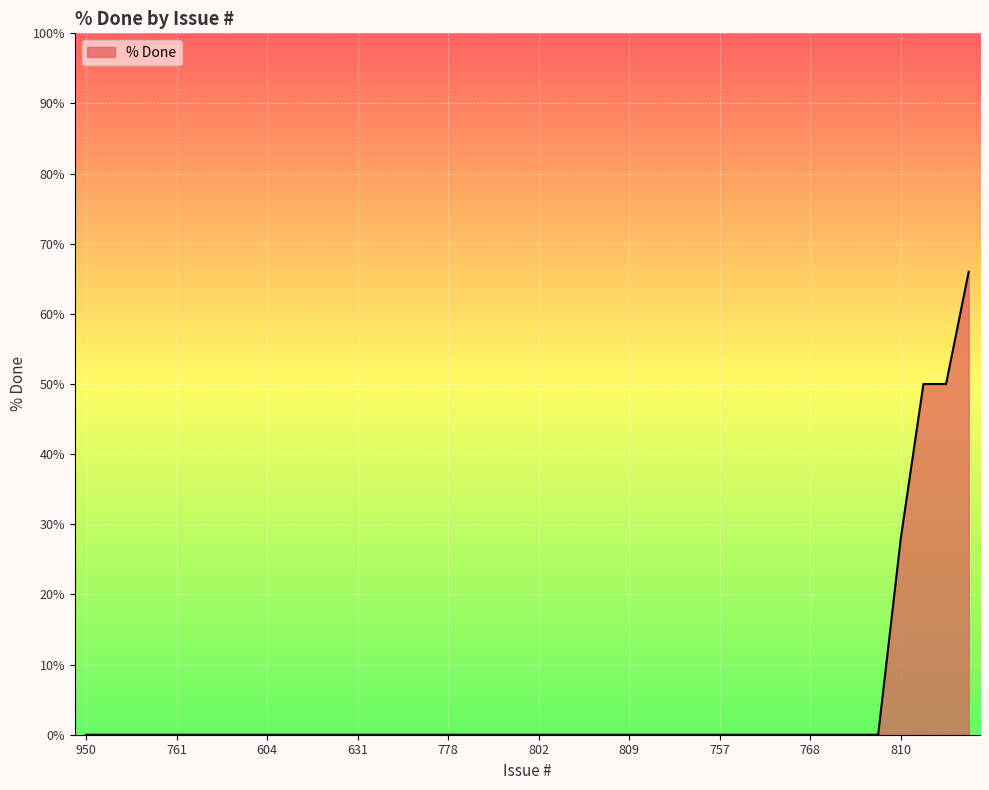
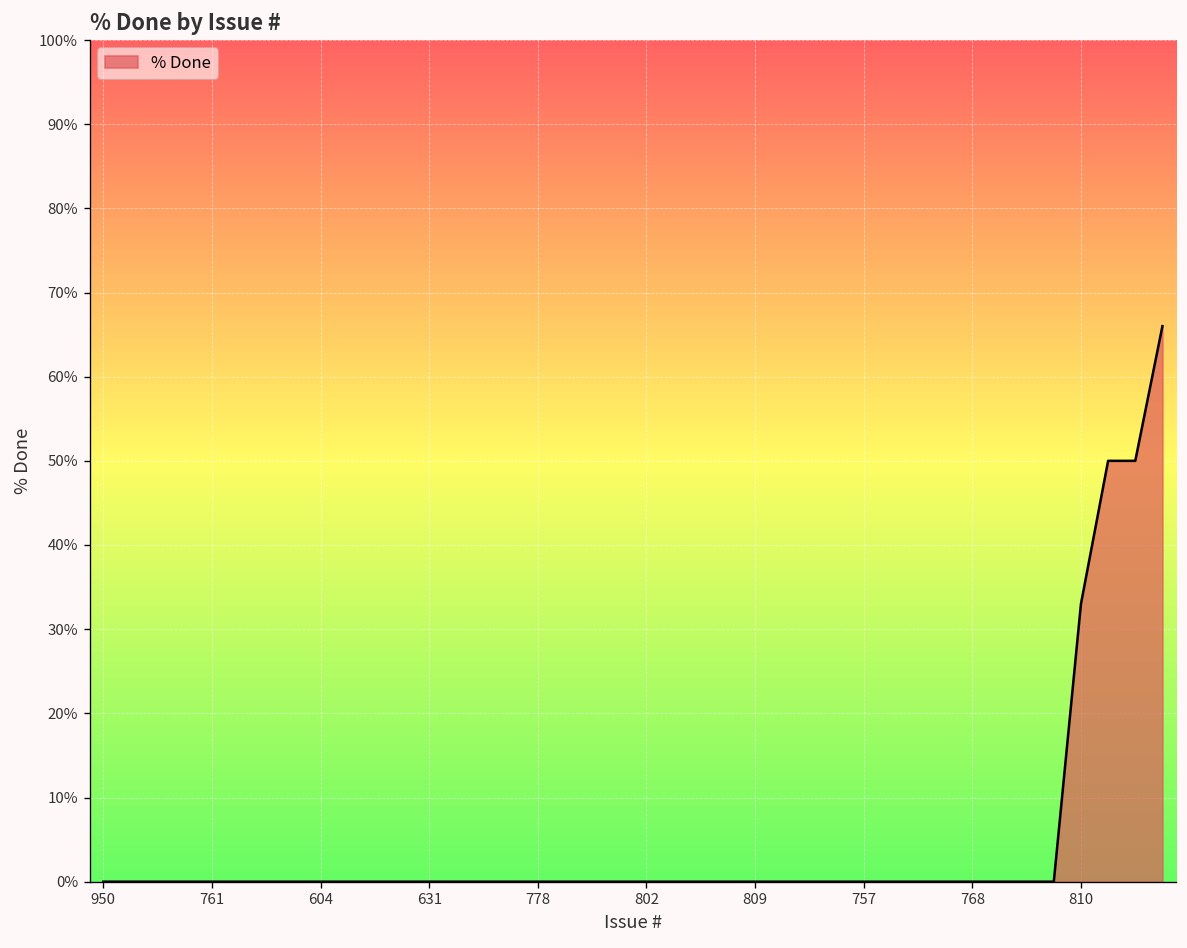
810: 28% -> 33%
